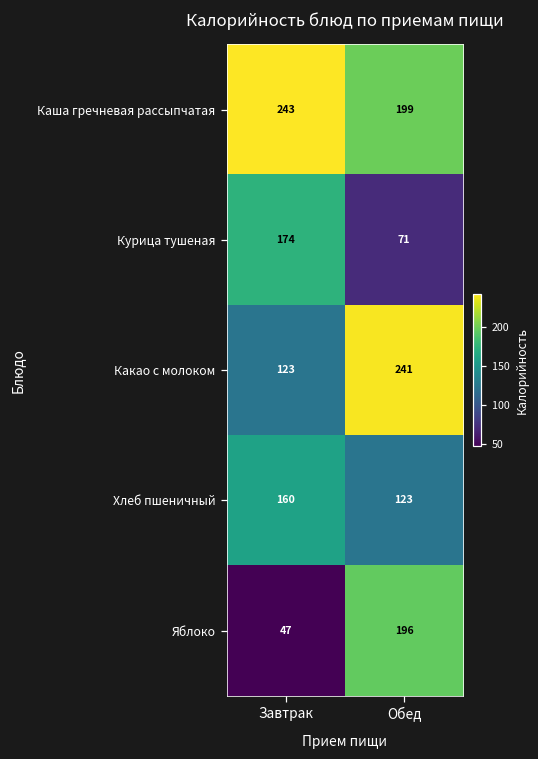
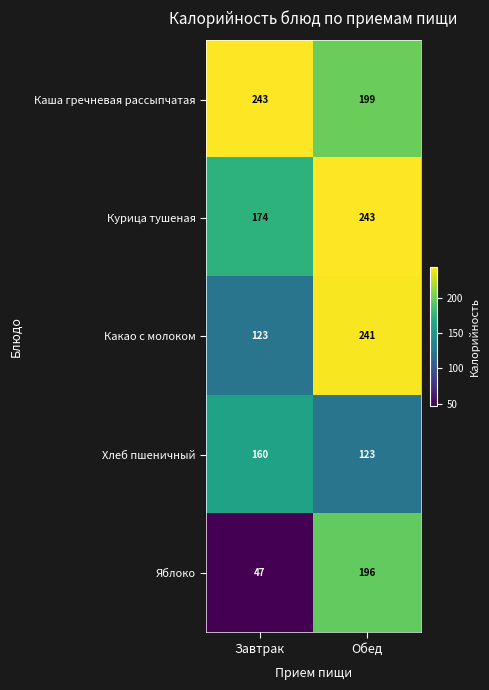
Курица тушеная, Обед: 71 -> 243
